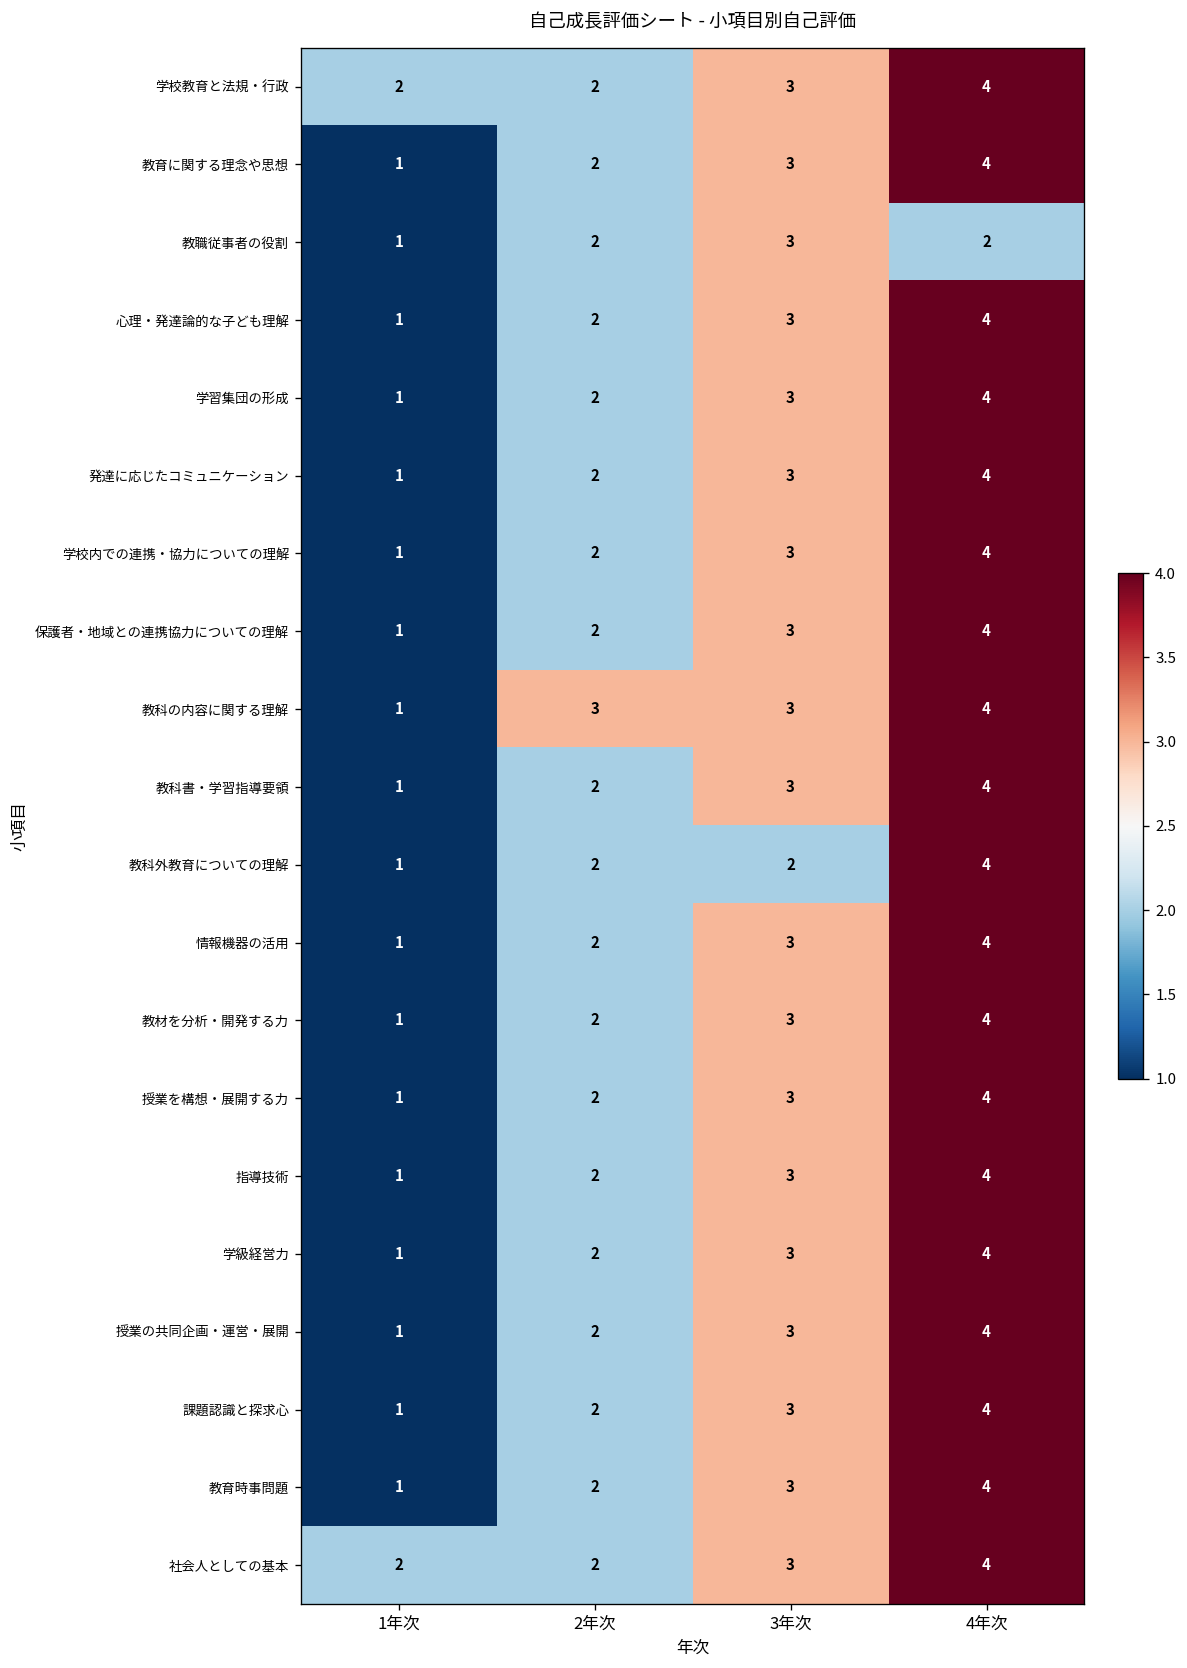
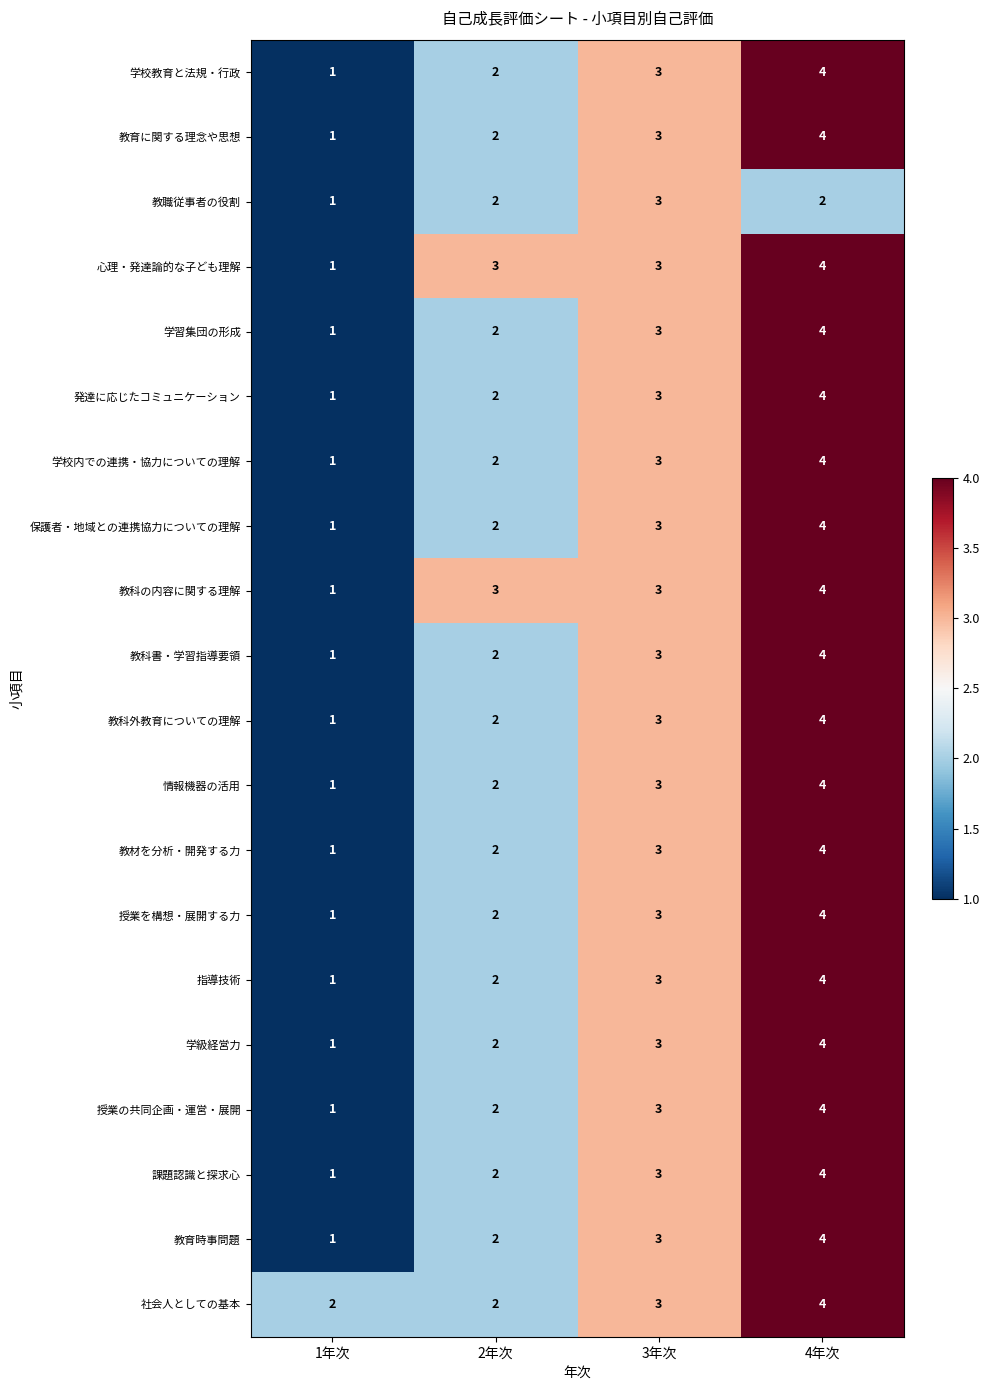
学校教育と法規・行政, 1年次: 2 -> 1
心理・発達論的な子ども理解, 2年次: 2 -> 3
教科外教育についての理解, 3年次: 2 -> 3
